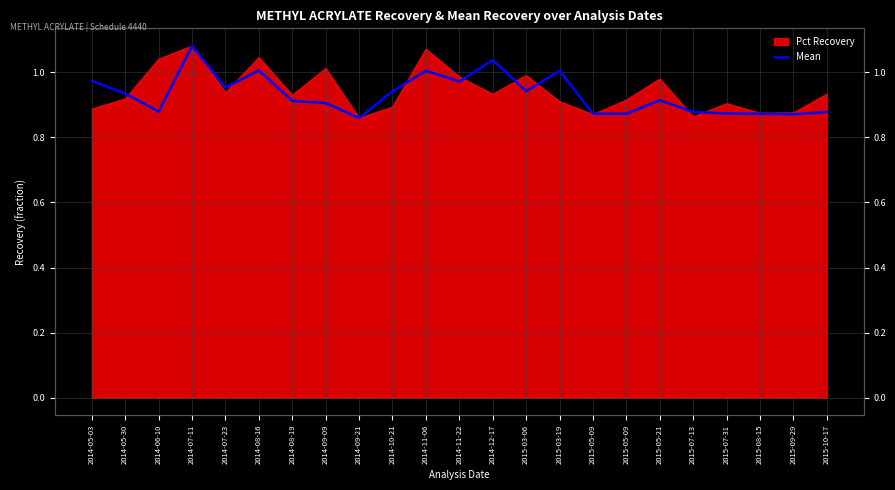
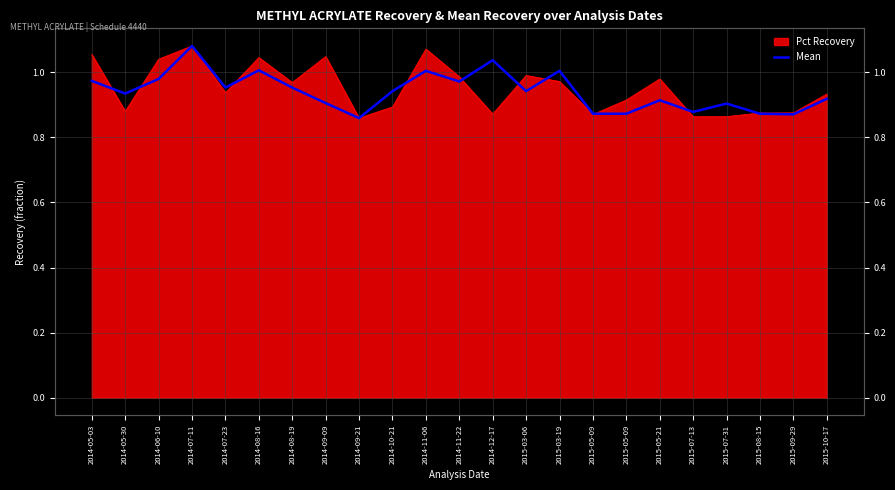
Pct Recovery, 2014-05-03: 0.89 -> 1.06
Pct Recovery, 2014-05-30: 0.92 -> 0.88
Mean, 2014-06-10: 0.88 -> 0.98
Pct Recovery, 2014-08-19: 0.93 -> 0.97
Mean, 2014-08-19: 0.91 -> 0.95
Pct Recovery, 2014-09-09: 1.01 -> 1.05
Pct Recovery, 2014-12-17: 0.93 -> 0.87
Pct Recovery, 2015-03-19: 0.91 -> 0.97
Pct Recovery, 2015-07-31: 0.90 -> 0.86
Mean, 2015-07-31: 0.87 -> 0.90
Mean, 2015-10-17: 0.88 -> 0.92
